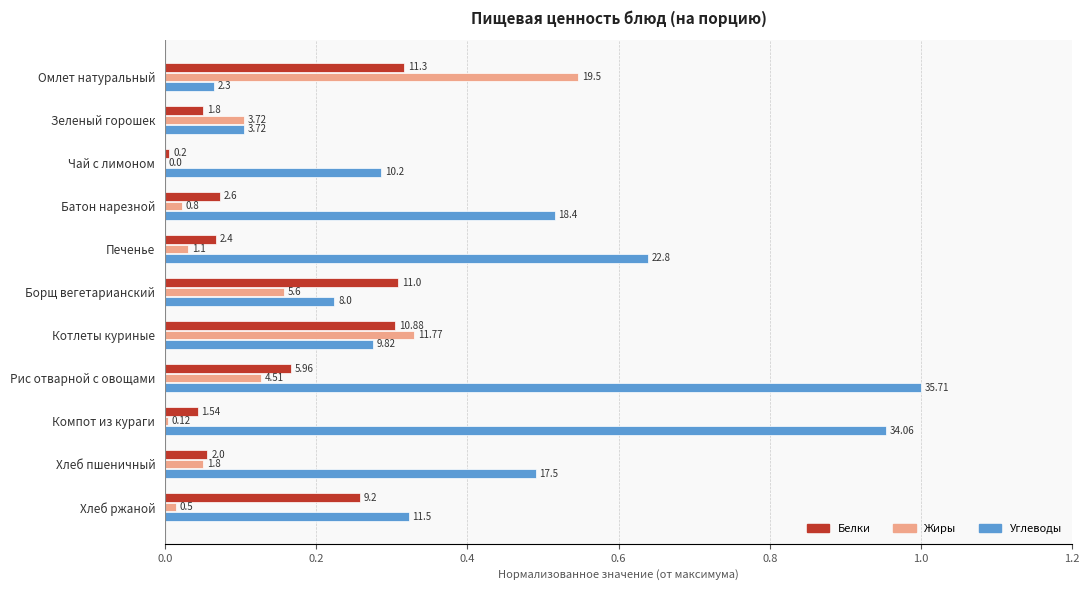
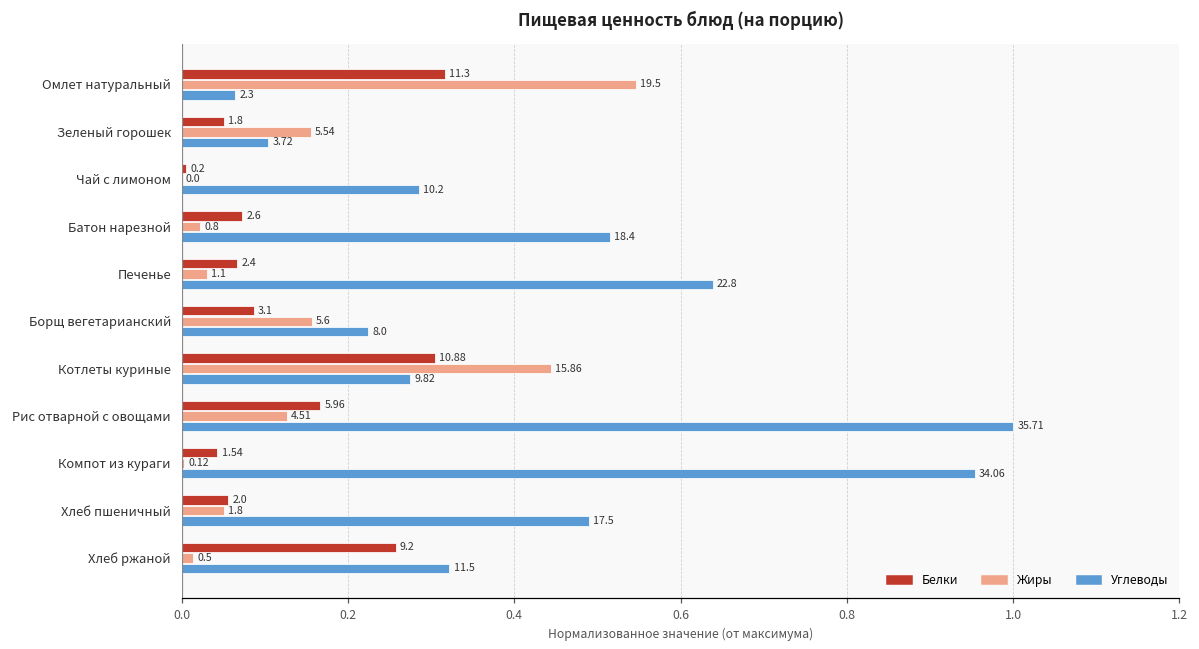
Жиры, Зеленый горошек: 3.72 -> 5.54
Белки, Борщ вегетарианский: 11.0 -> 3.1
Жиры, Котлеты куриные: 11.77 -> 15.86
